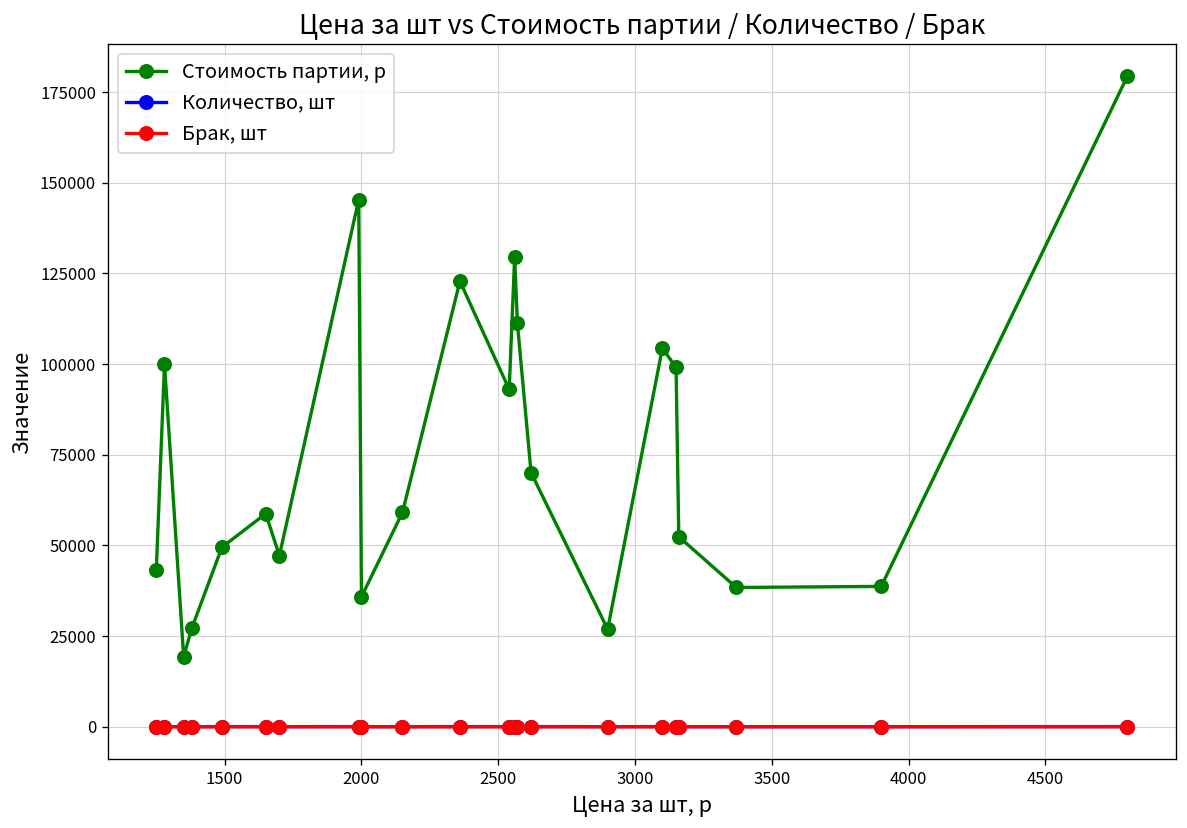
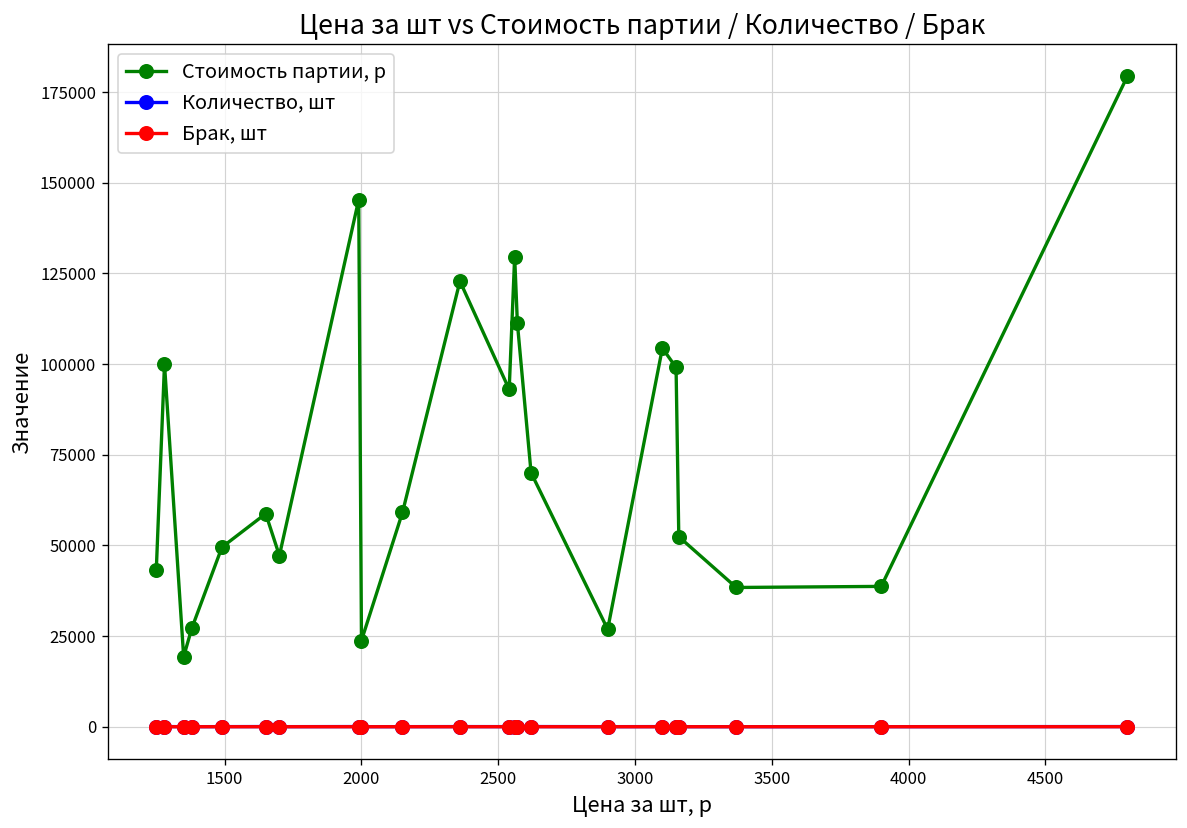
Стоимость партии, р, 2000: 36000 -> 24000
